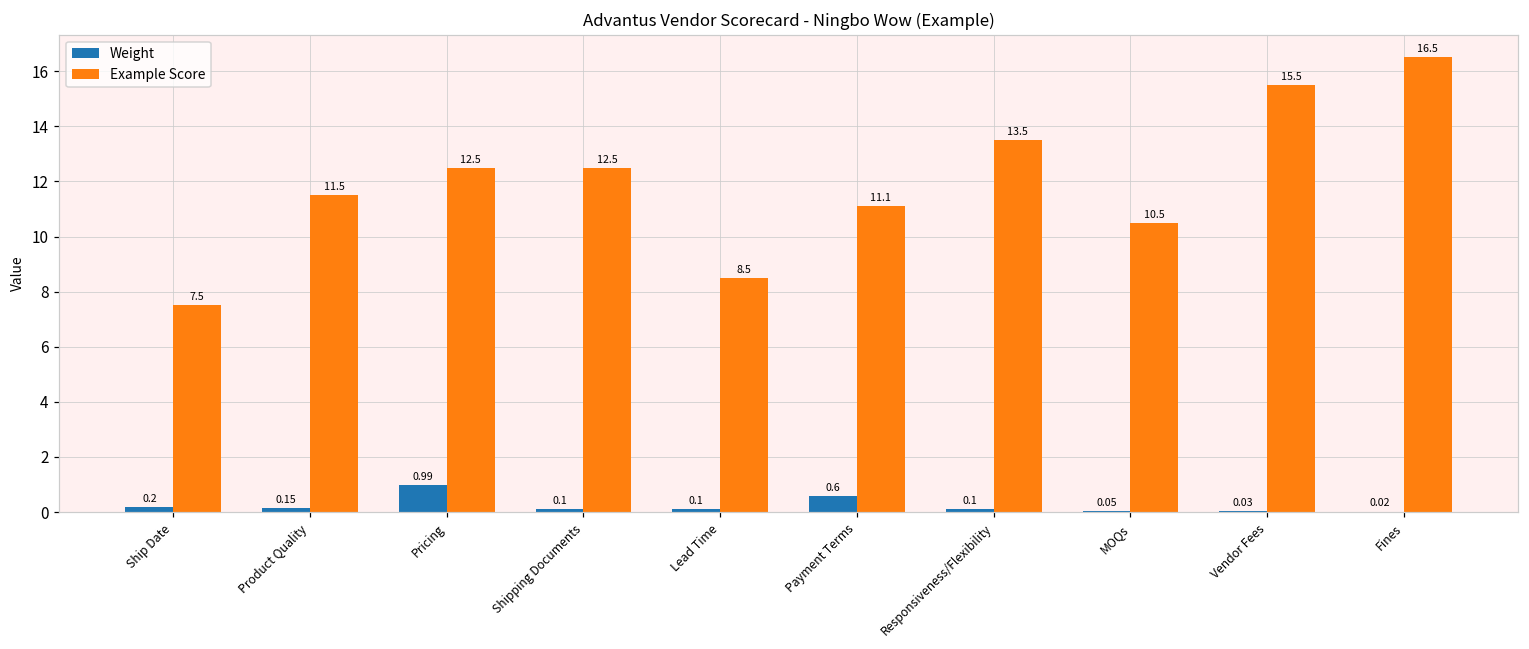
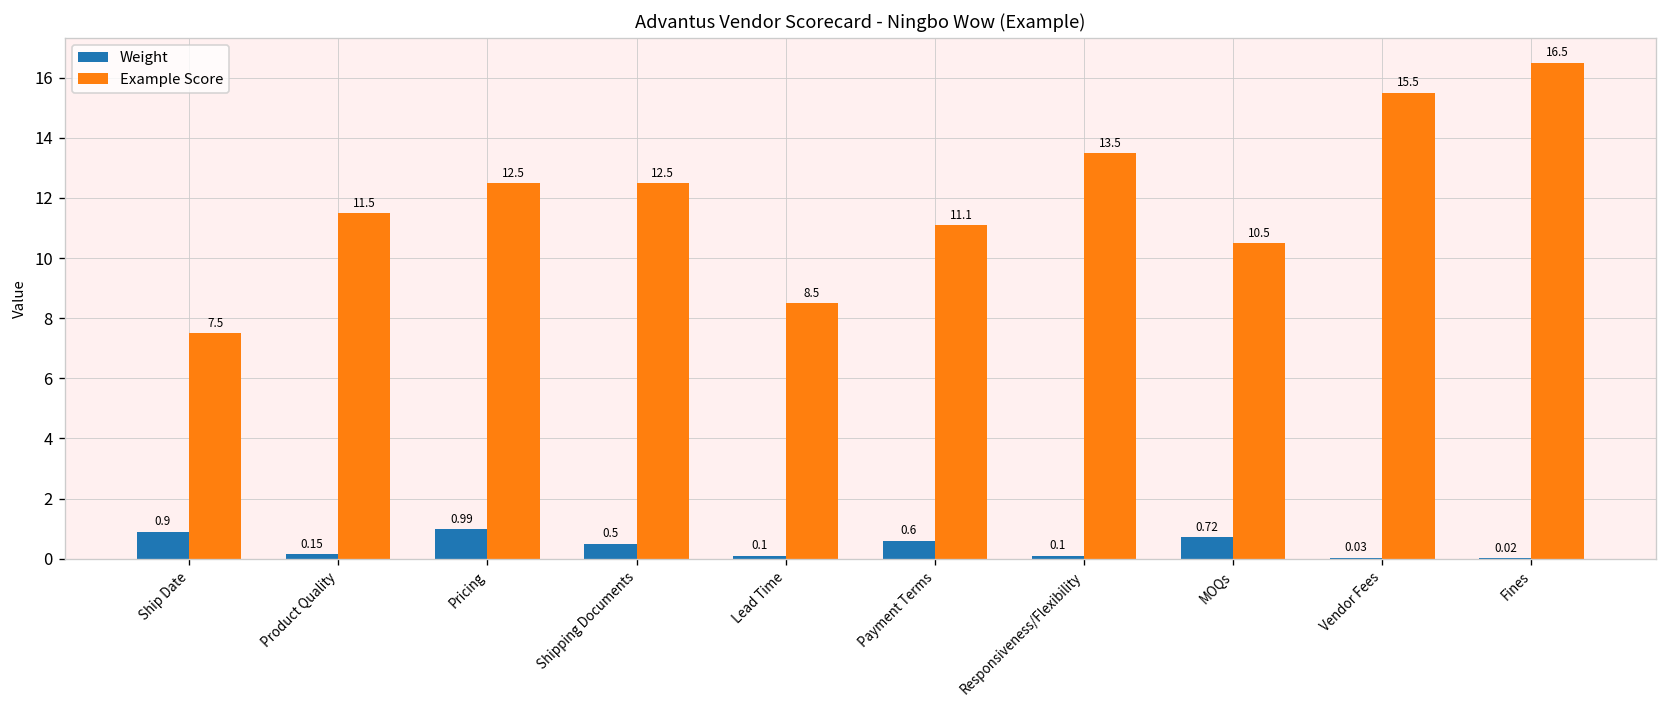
Weight, Ship Date: 0.2 -> 0.9
Weight, Shipping Documents: 0.1 -> 0.5
Weight, MOQs: 0.05 -> 0.72
